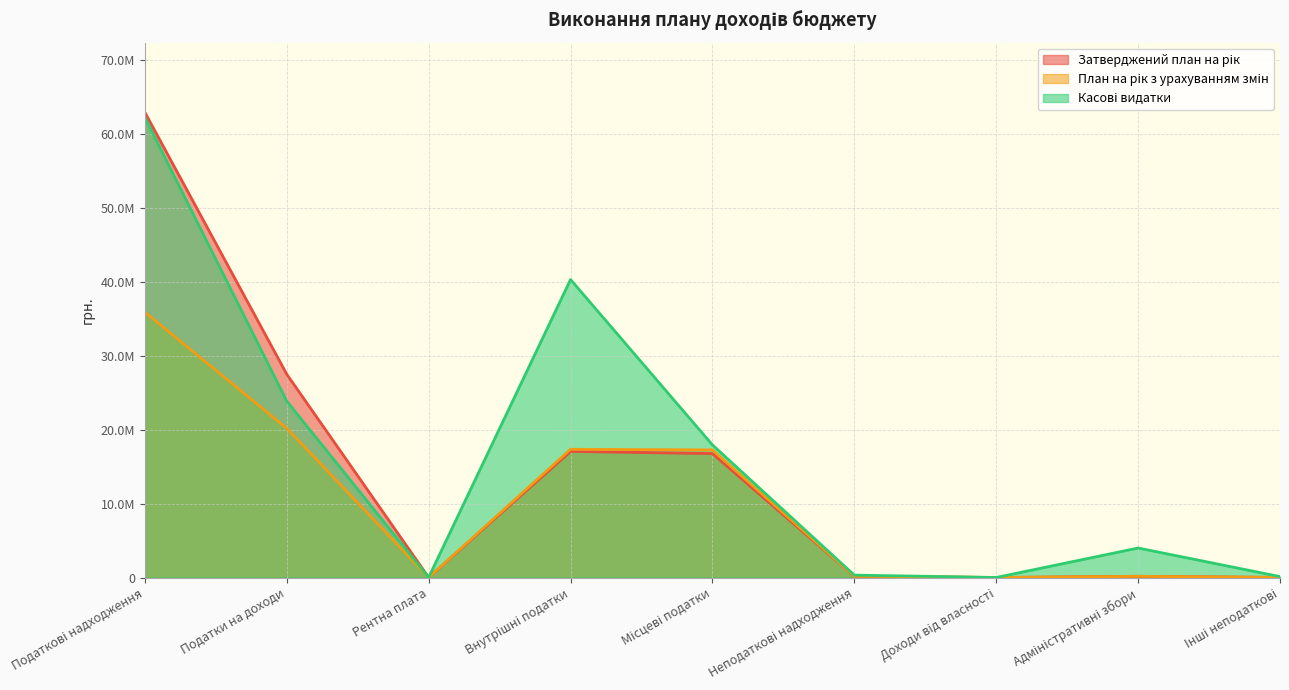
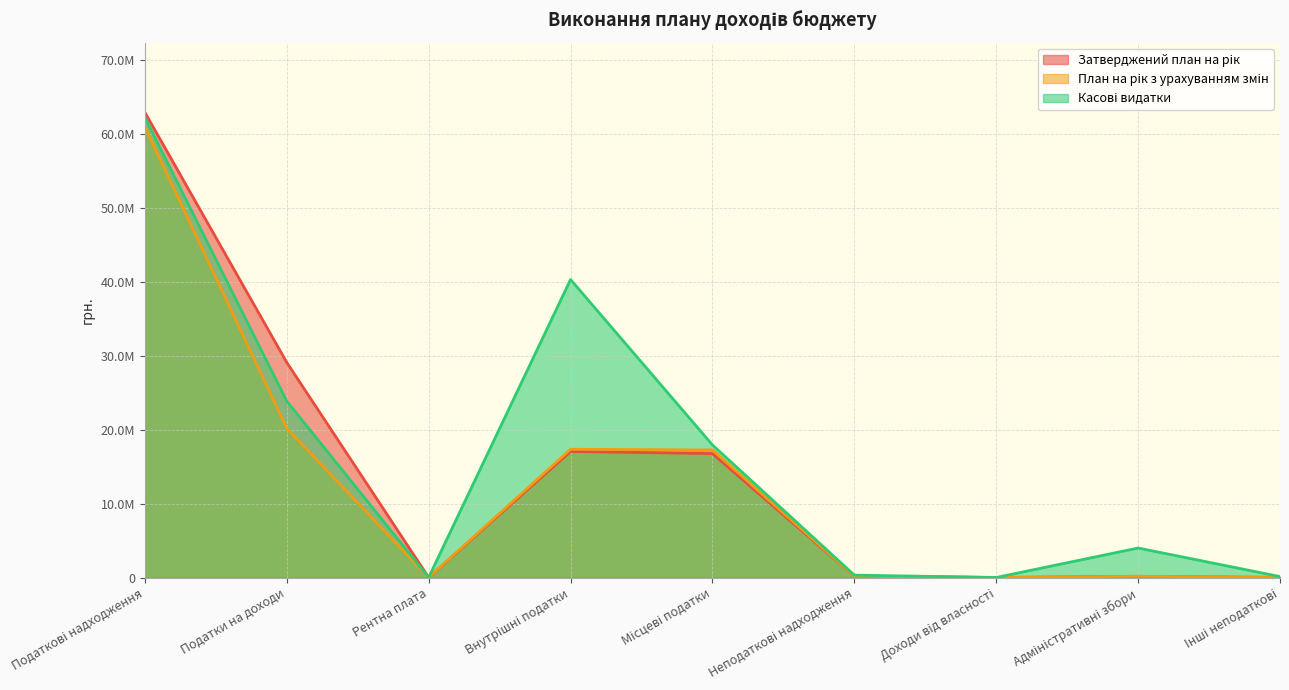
План на рік з урахуванням змін, Податкові надходження: 36000000 -> 61000000
Затверджений план на рік, Податки на доходи: 27000000 -> 29000000
